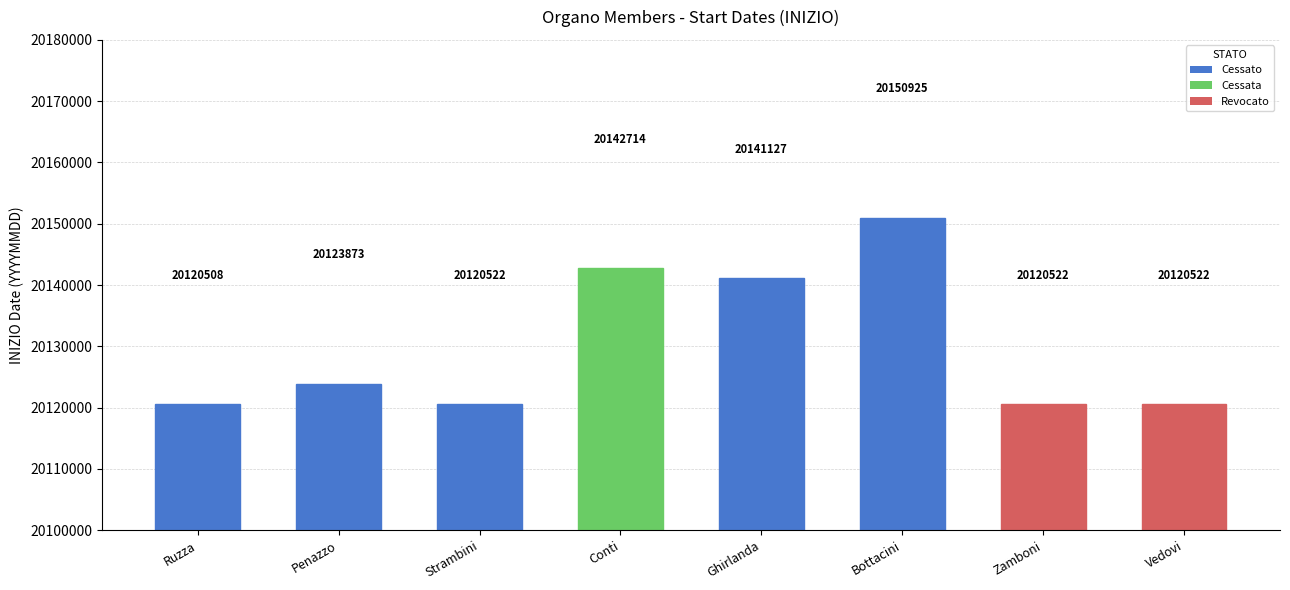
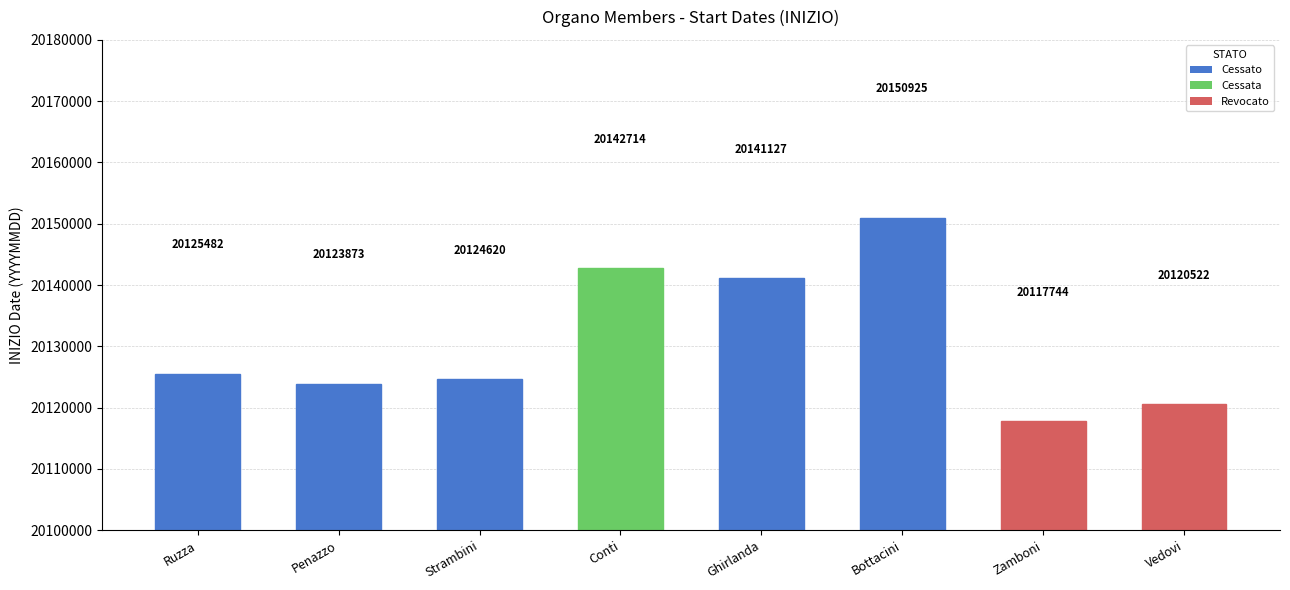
Ruzza: 20120508 -> 20125482
Strambini: 20120522 -> 20124620
Zamboni: 20120522 -> 20117744
